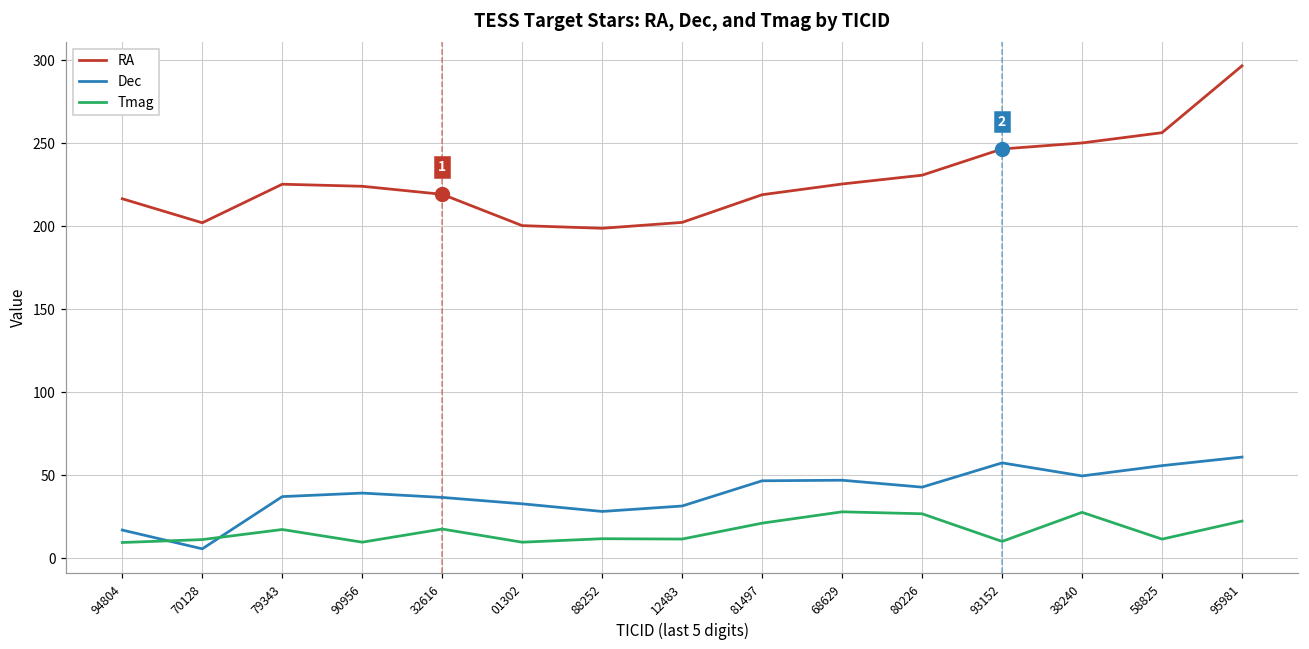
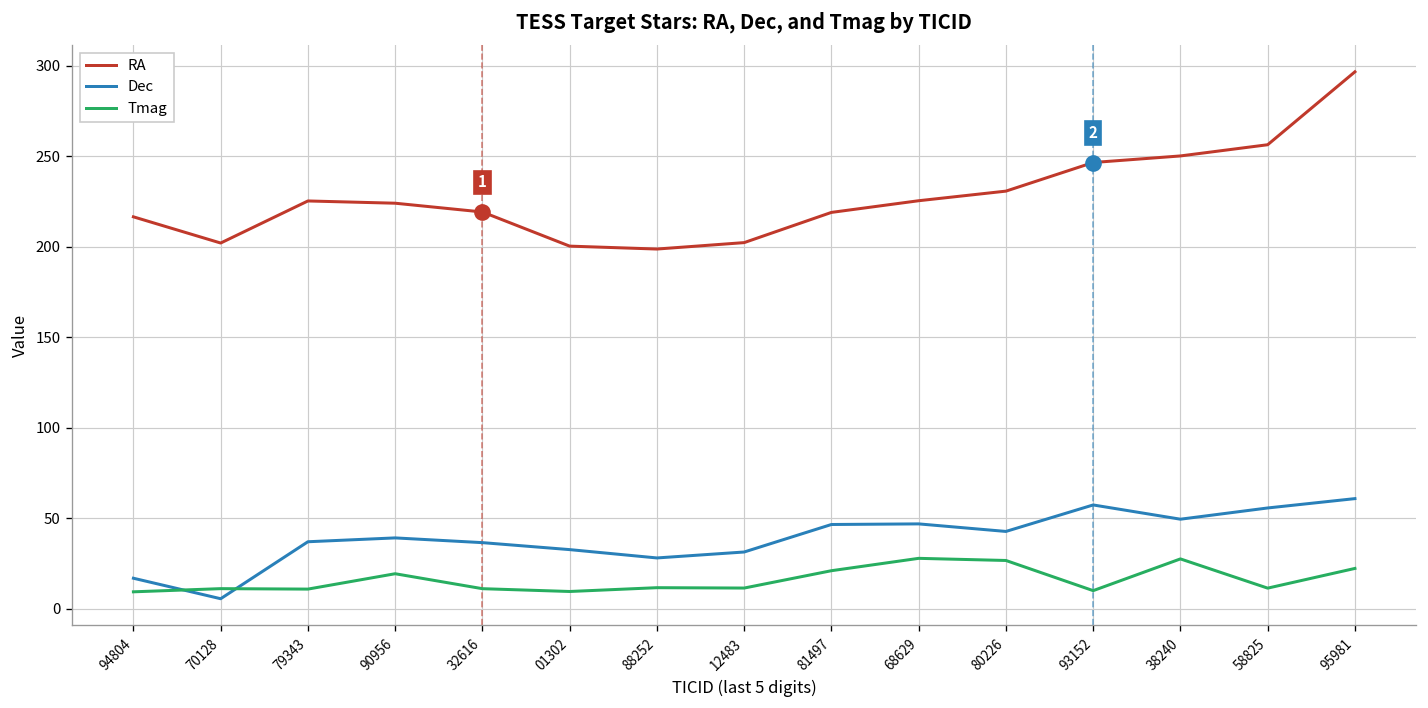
Tmag, 79343: 17 -> 11
Tmag, 90956: 10 -> 19
Tmag, 32616: 18 -> 11
